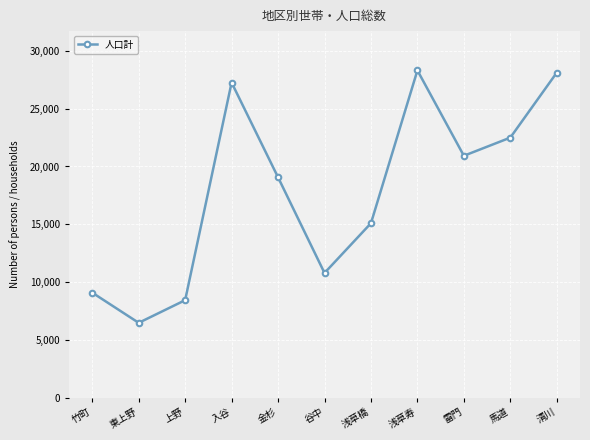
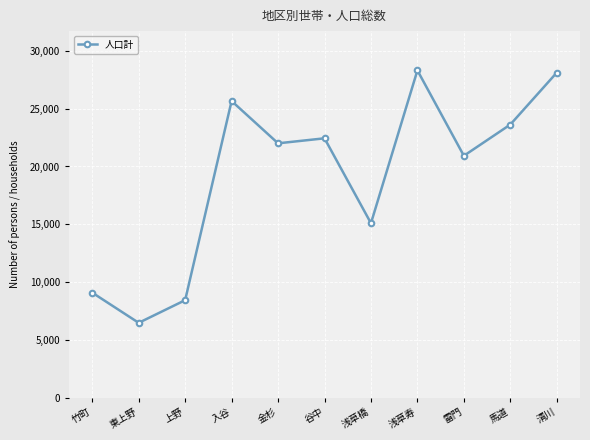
入谷: 27,300 -> 25,700
金杉: 19,100 -> 22,000
谷中: 10,800 -> 22,400
馬道: 22,500 -> 23,600
